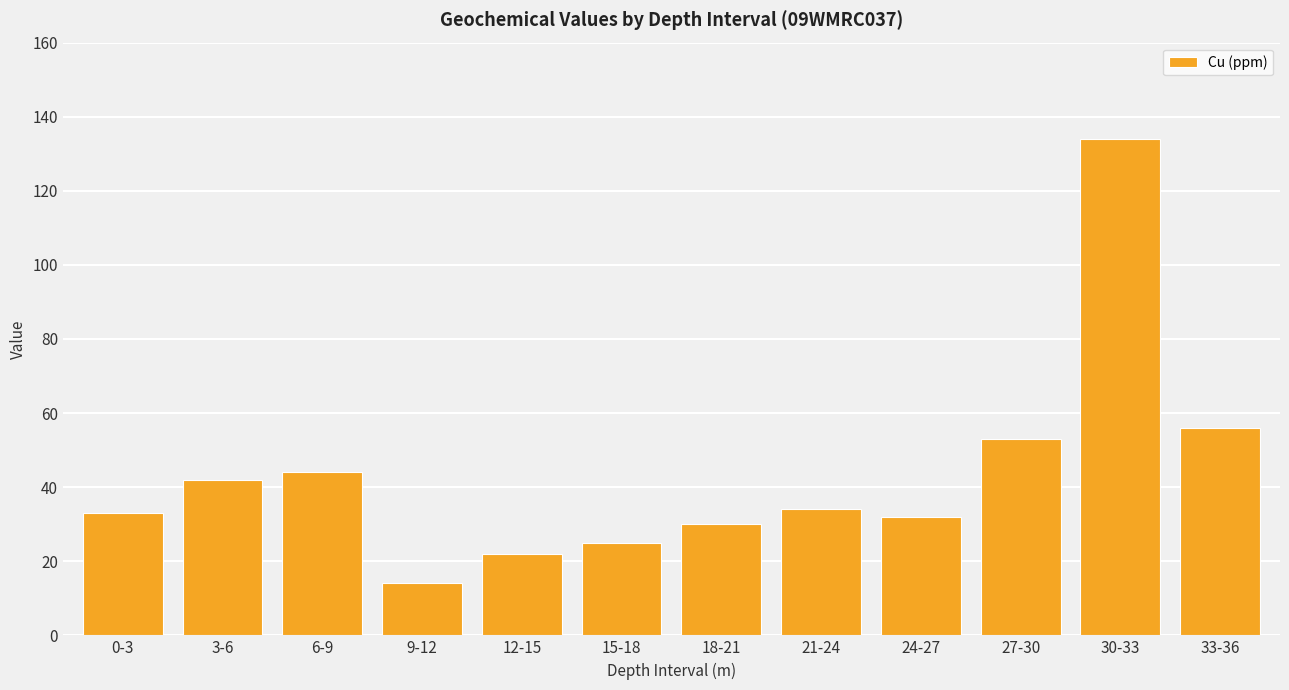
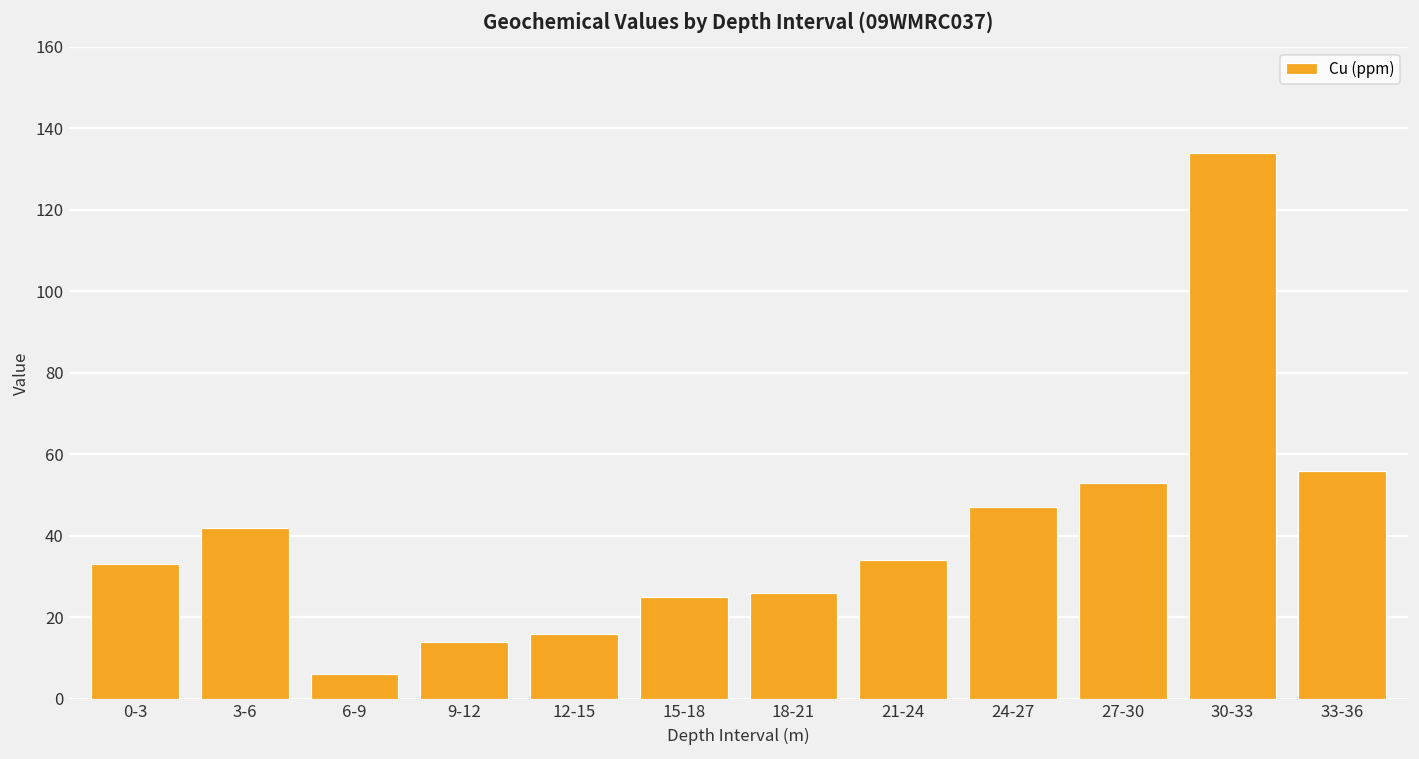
6-9: 44 -> 6
12-15: 22 -> 16
18-21: 30 -> 26
24-27: 32 -> 47
